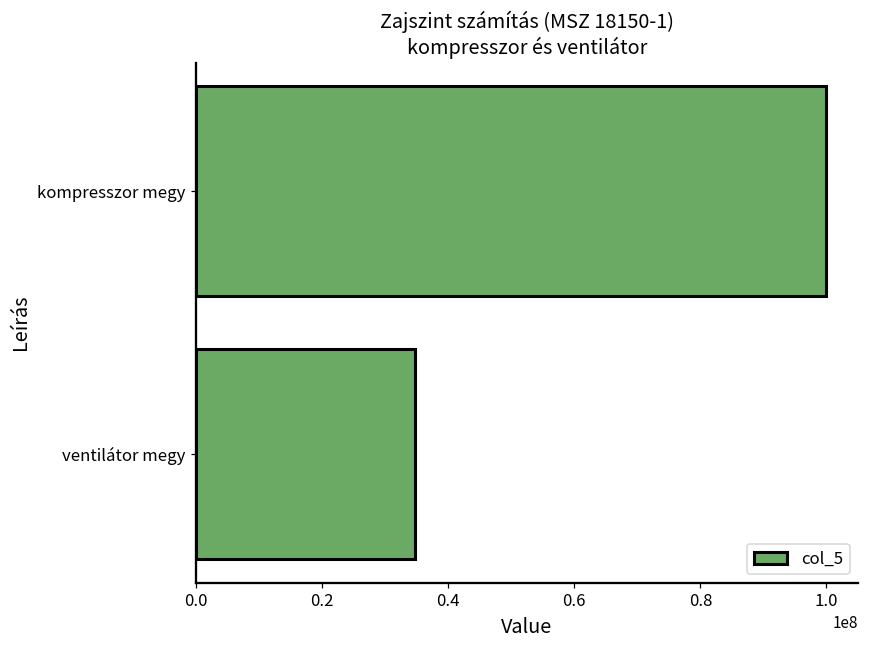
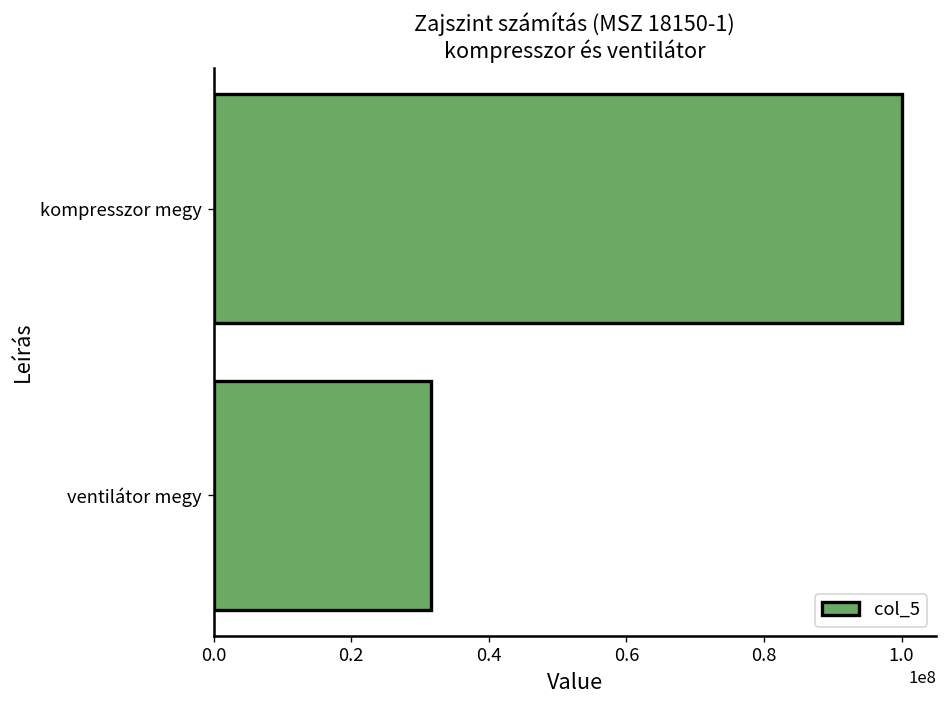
ventilátor megy: 35000000 -> 32000000
